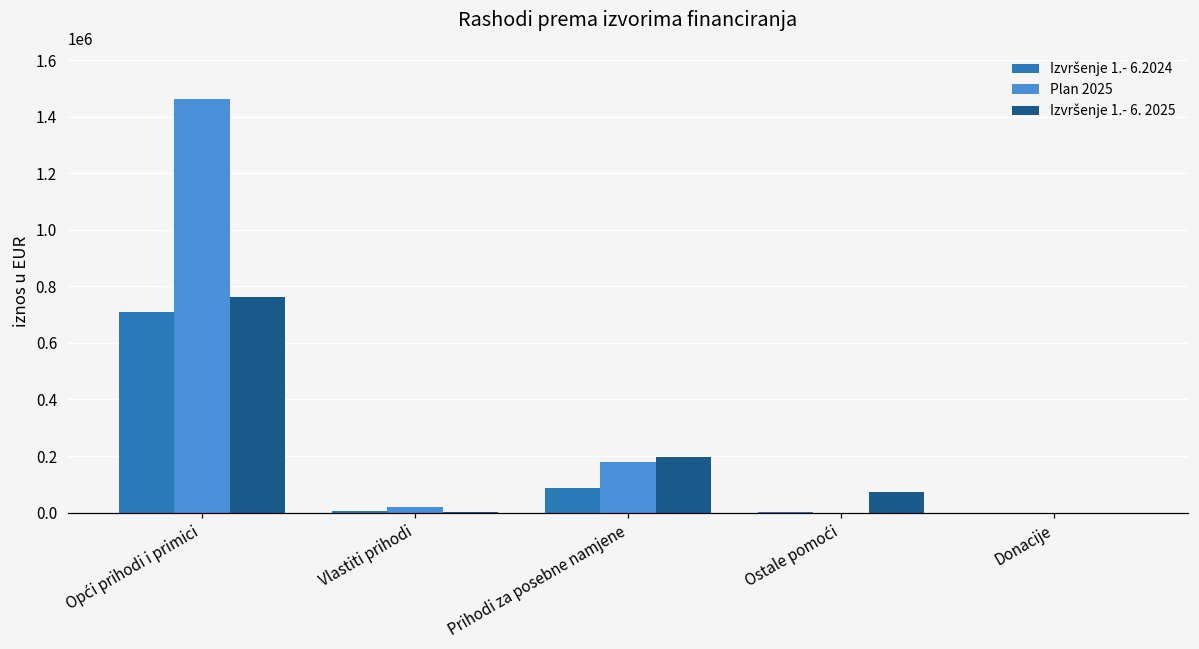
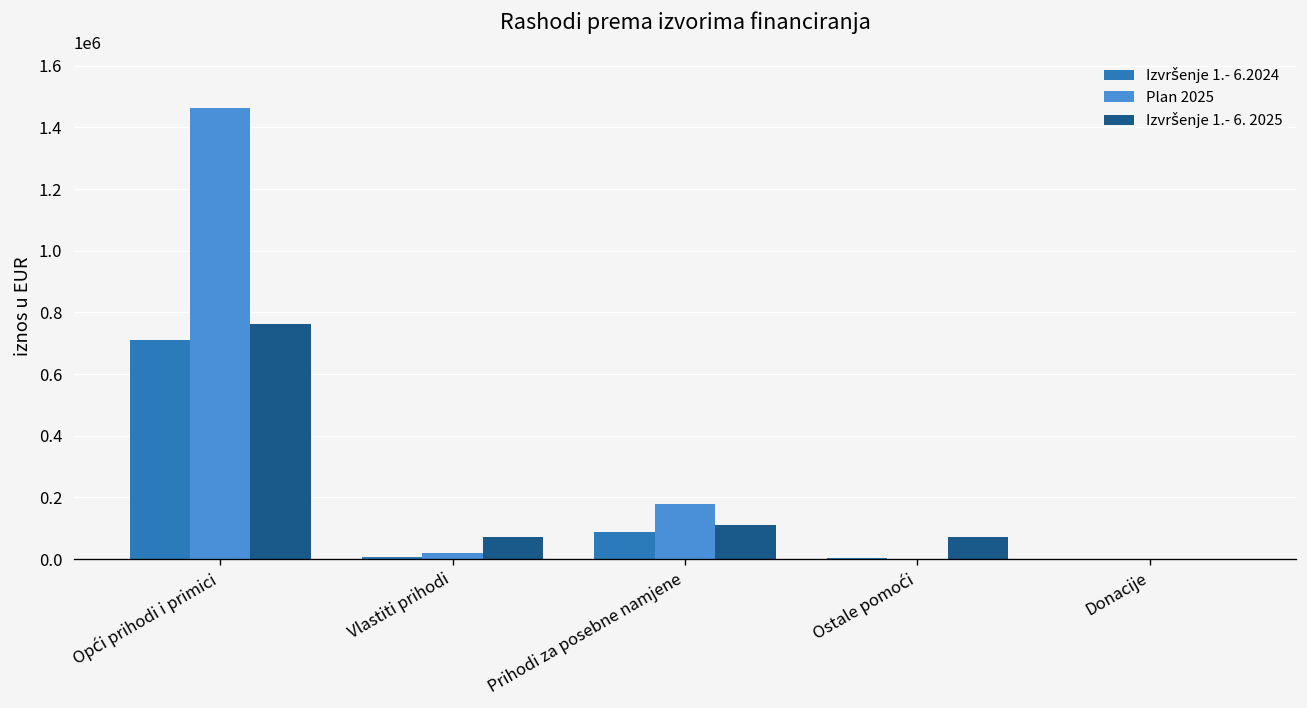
Izvršenje 1.- 6. 2025, Vlastiti prihodi: 0 -> 70000
Izvršenje 1.- 6. 2025, Prihodi za posebne namjene: 200000 -> 110000
